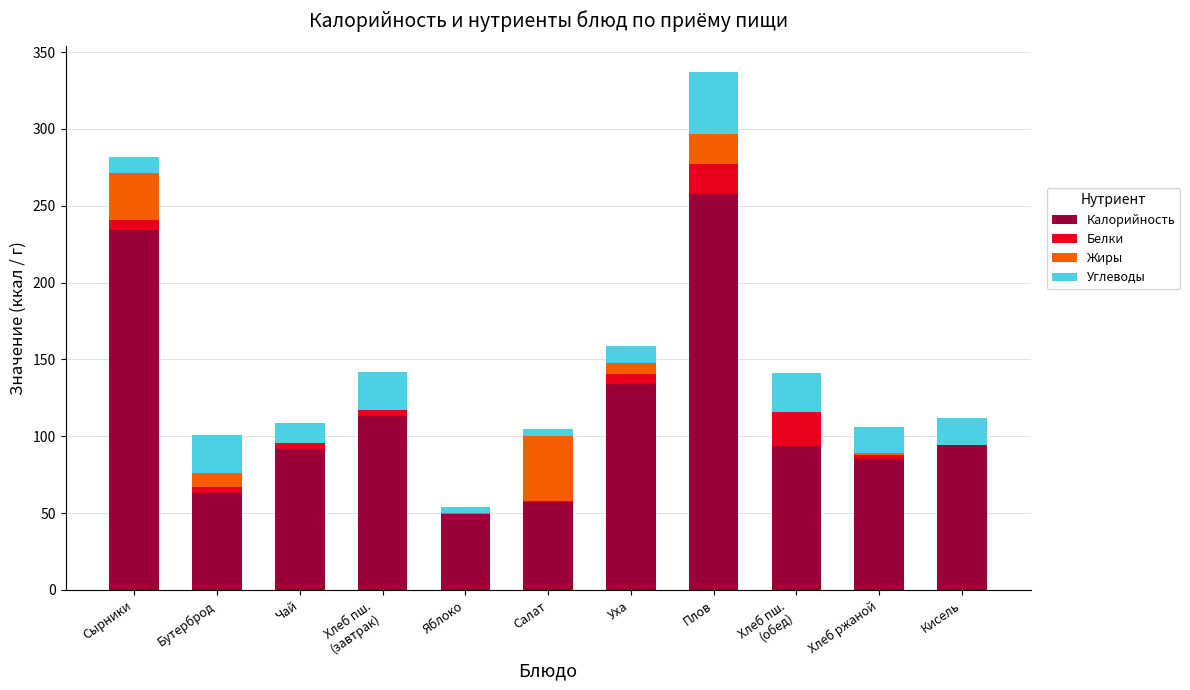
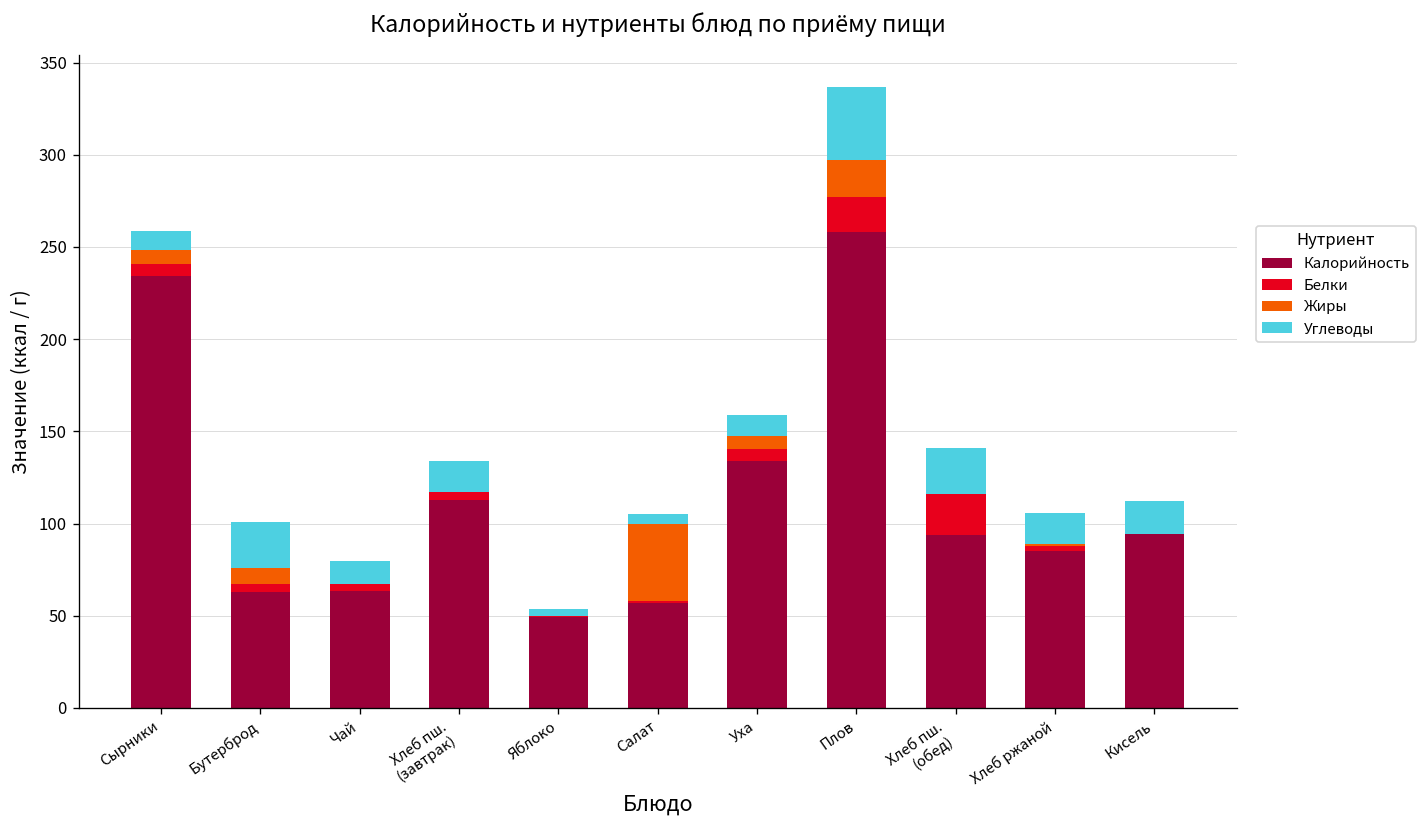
Жиры, Сырники: 30 -> 7
Калорийность, Чай: 92 -> 63
Углеводы, Хлеб пш. (завтрак): 25 -> 17
